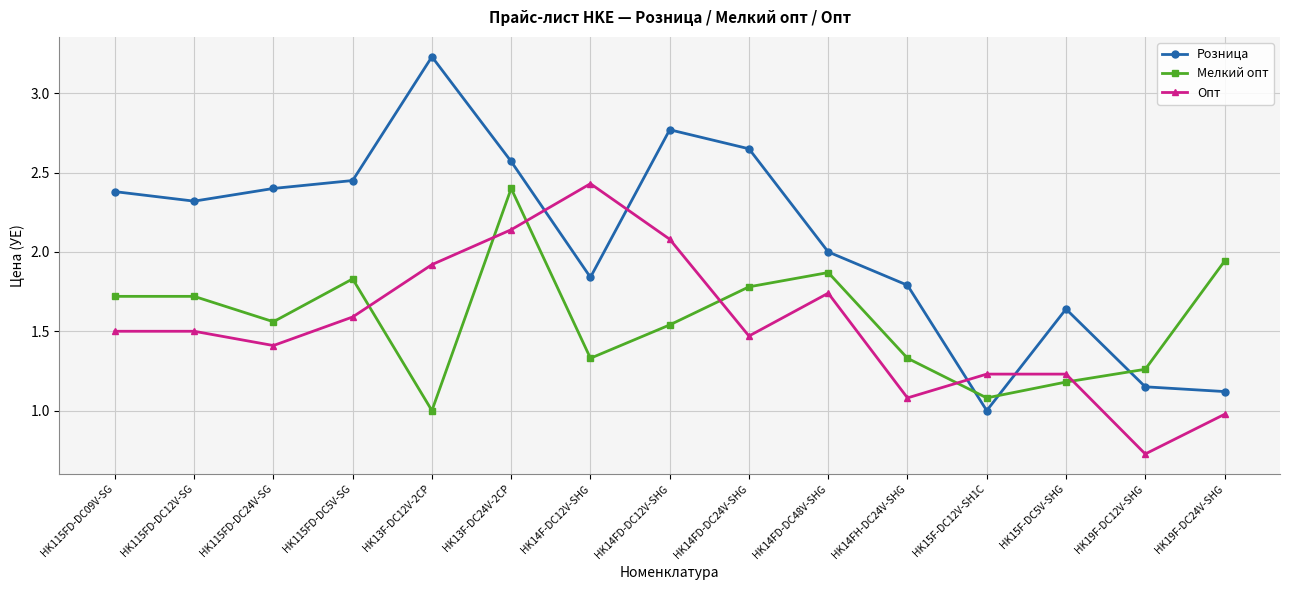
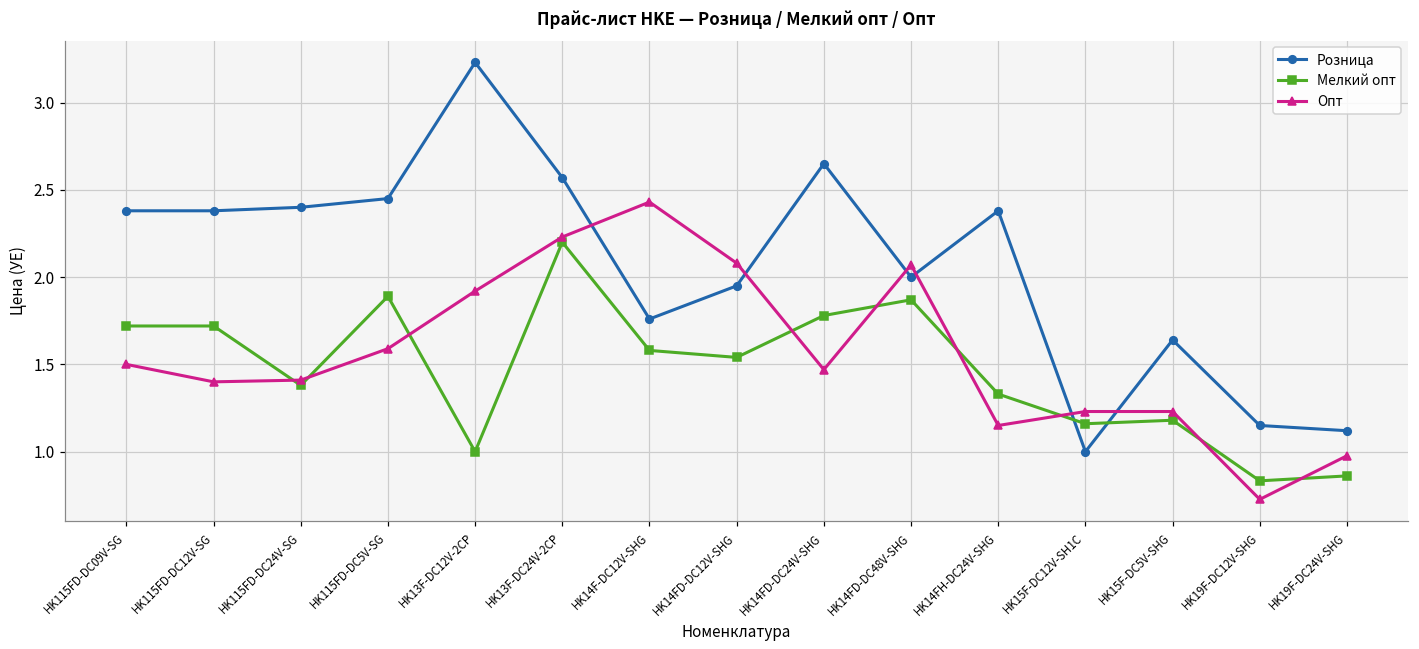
Розница, HK115FD-DC12V-SG: 2.32 -> 2.38
Опт, HK115FD-DC12V-SG: 1.5 -> 1.4
Мелкий опт, HK115FD-DC24V-SG: 1.56 -> 1.38
Мелкий опт, HK115FD-DC5V-SG: 1.83 -> 1.89
Мелкий опт, HK13F-DC24V-2CP: 2.4 -> 2.2
Опт, HK13F-DC24V-2CP: 2.14 -> 2.23
Розница, HK14F-DC12V-SHG: 1.84 -> 1.76
Мелкий опт, HK14F-DC12V-SHG: 1.33 -> 1.58
Розница, HK14FD-DC12V-SHG: 2.77 -> 1.95
Опт, HK14FD-DC48V-SHG: 1.74 -> 2.07
Розница, HK14FH-DC24V-SHG: 1.79 -> 2.38
Опт, HK14FH-DC24V-SHG: 1.08 -> 1.15
Мелкий опт, HK15F-DC12V-SH1C: 1.08 -> 1.16
Мелкий опт, HK19F-DC12V-SHG: 1.26 -> 0.83
Мелкий опт, HK19F-DC24V-SHG: 1.94 -> 0.86
